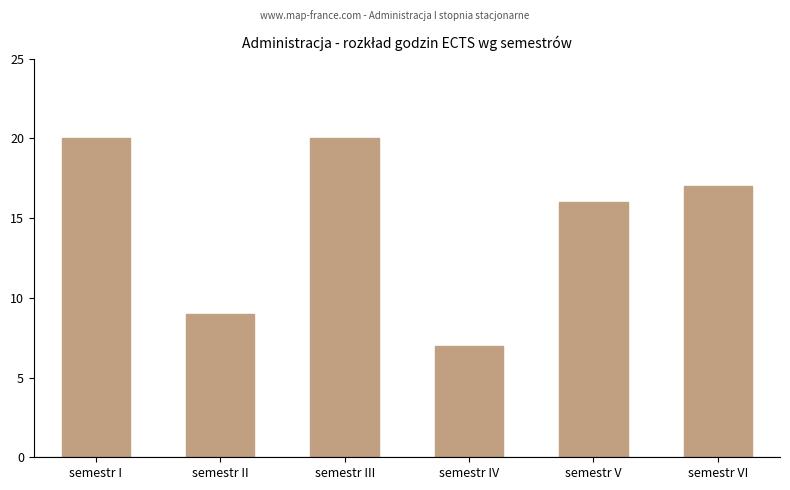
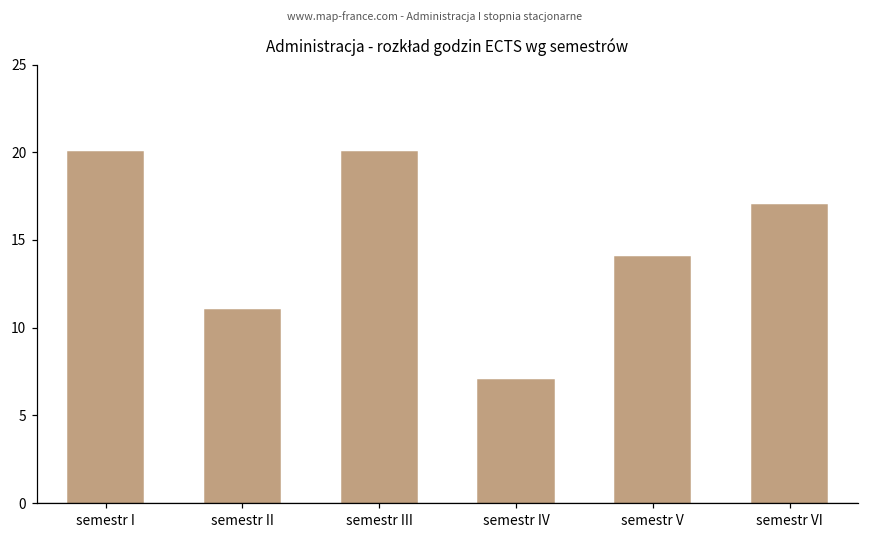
semestr II: 9 -> 11
semestr V: 16 -> 14
